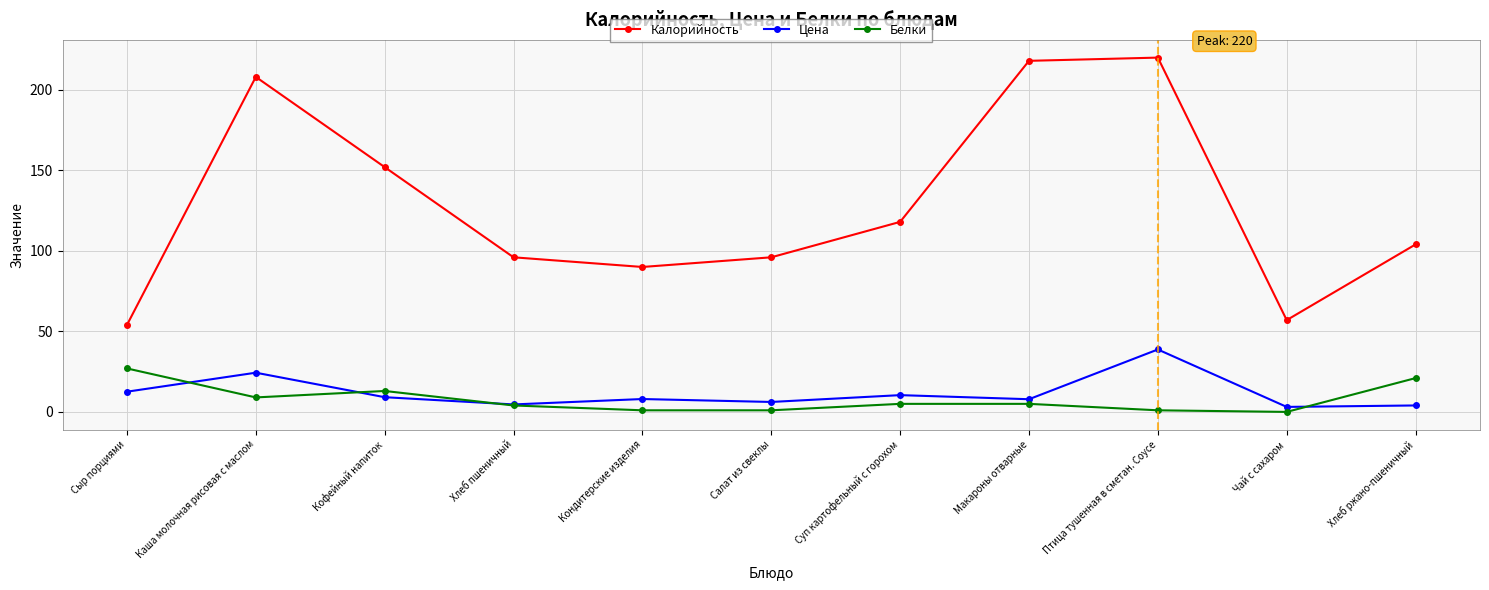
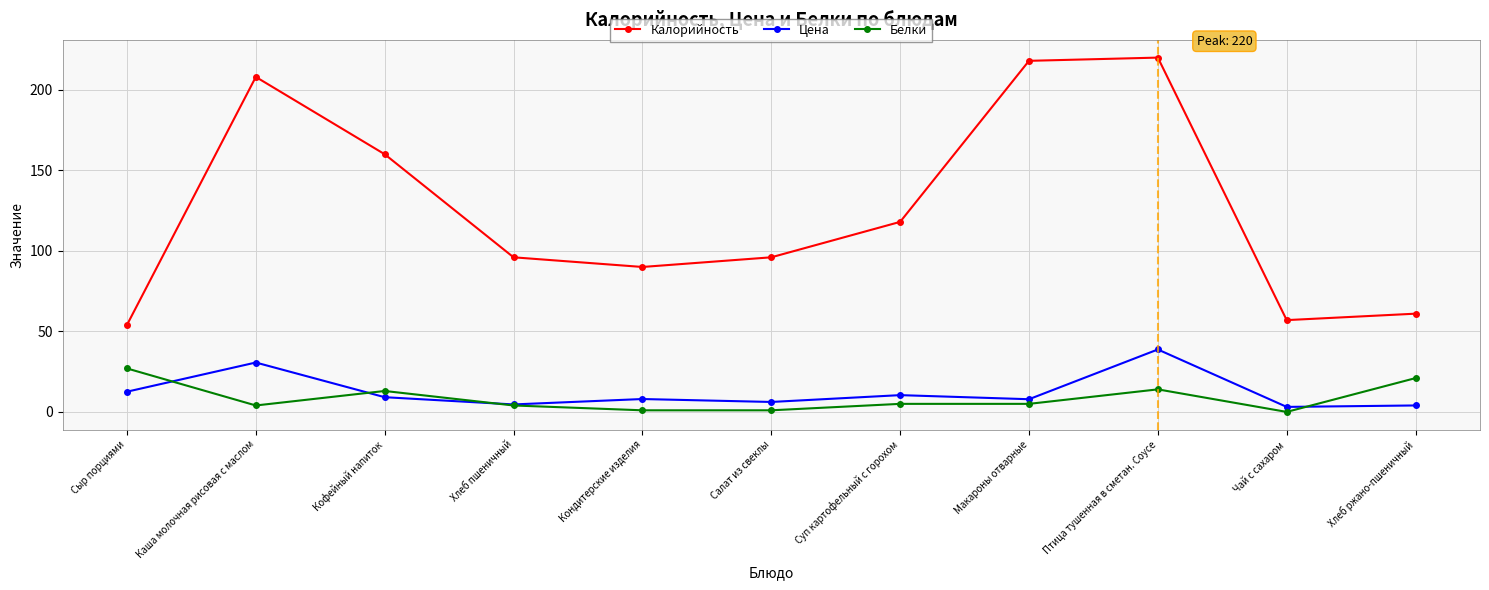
Цена, Каша молочная рисовая с маслом: 24 -> 31
Белки, Каша молочная рисовая с маслом: 9 -> 4
Калорийность, Кофейный напиток: 152 -> 160
Белки, Птица тушенная в сметан. Соусе: 1 -> 14
Калорийность, Хлеб ржано-пшеничный: 104 -> 61
